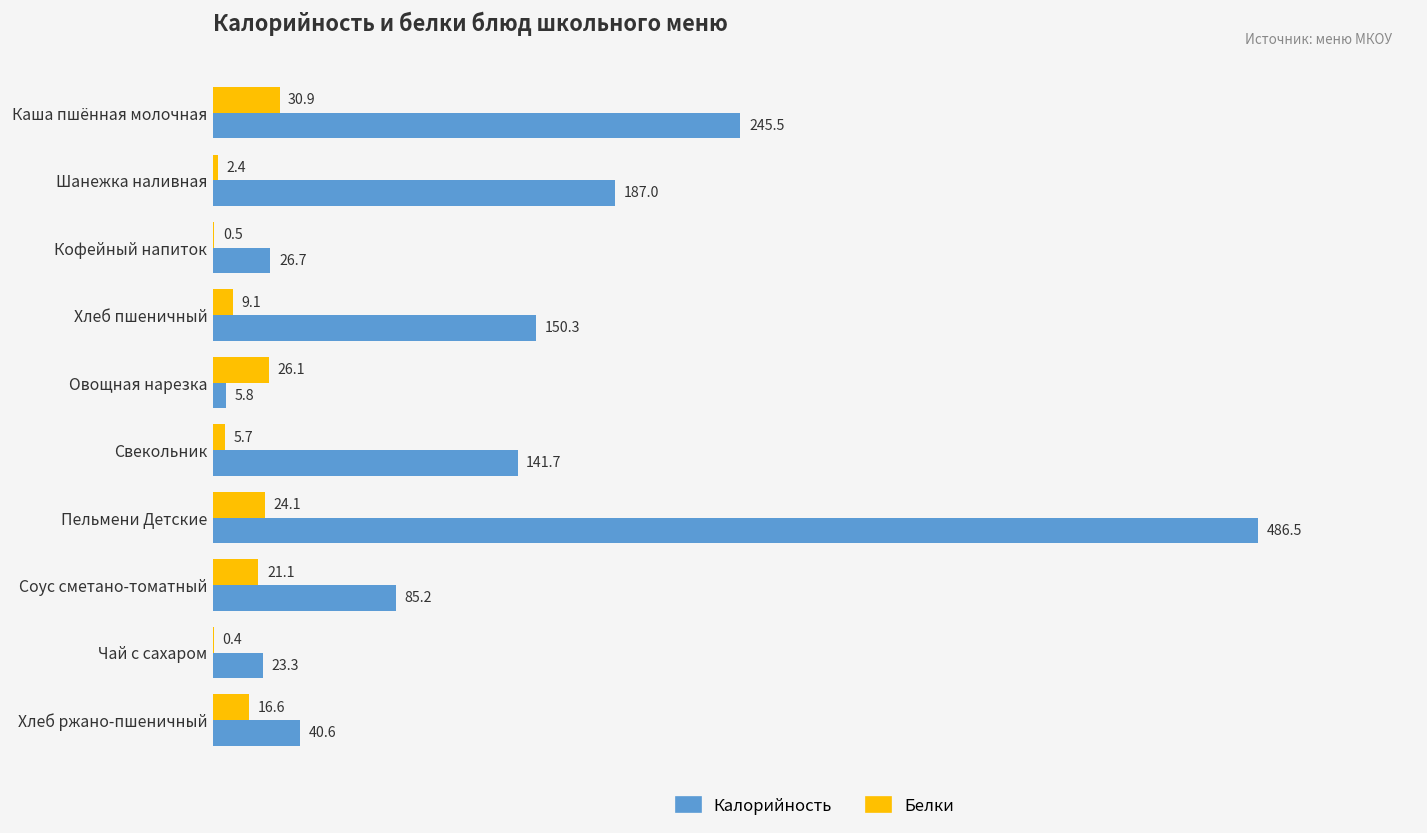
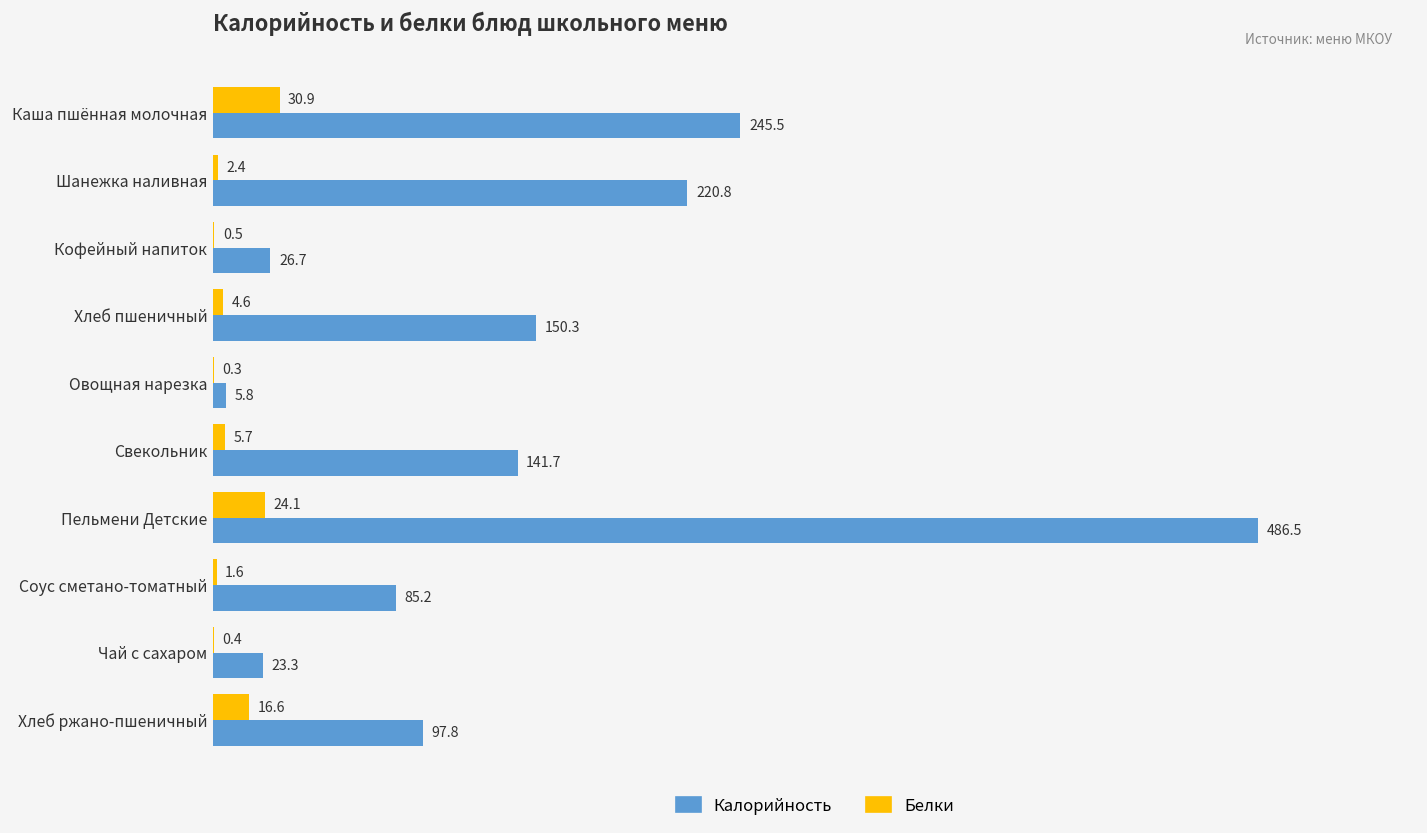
Калорийность, Шанежка наливная: 187.0 -> 220.8
Белки, Хлеб пшеничный: 9.1 -> 4.6
Белки, Овощная нарезка: 26.1 -> 0.3
Белки, Соус сметано-томатный: 21.1 -> 1.6
Калорийность, Хлеб ржано-пшеничный: 40.6 -> 97.8
